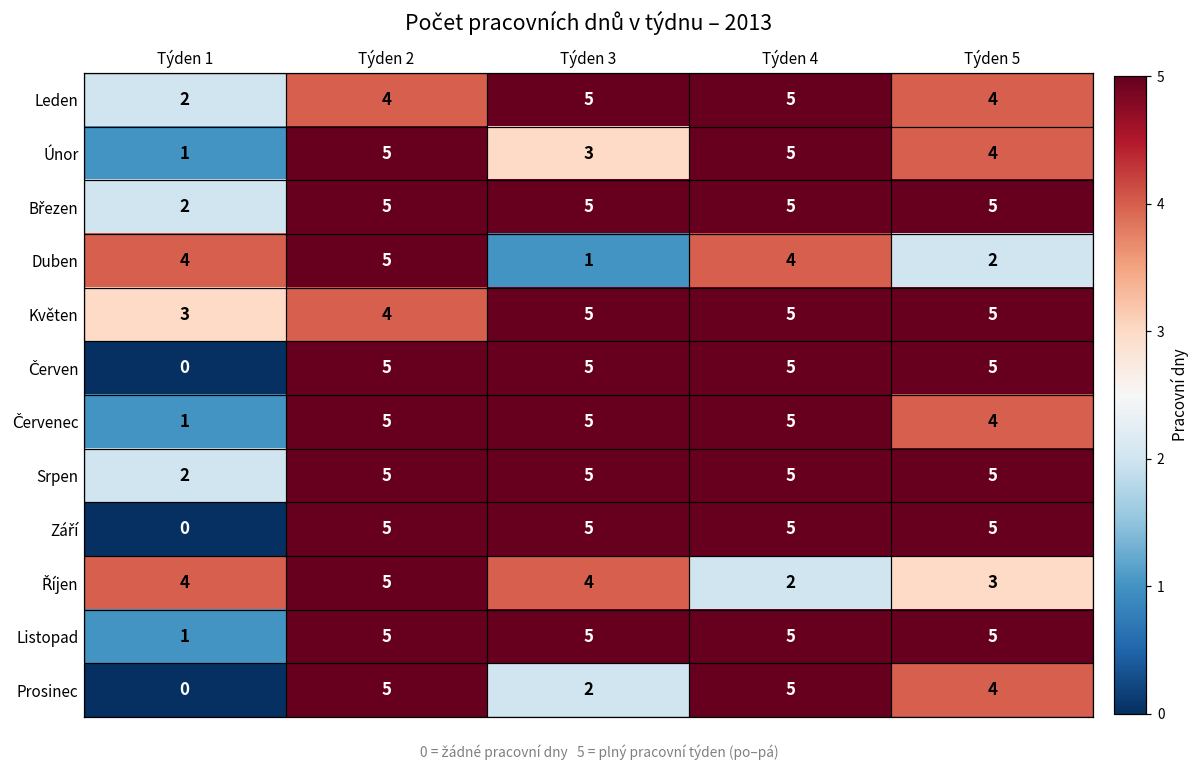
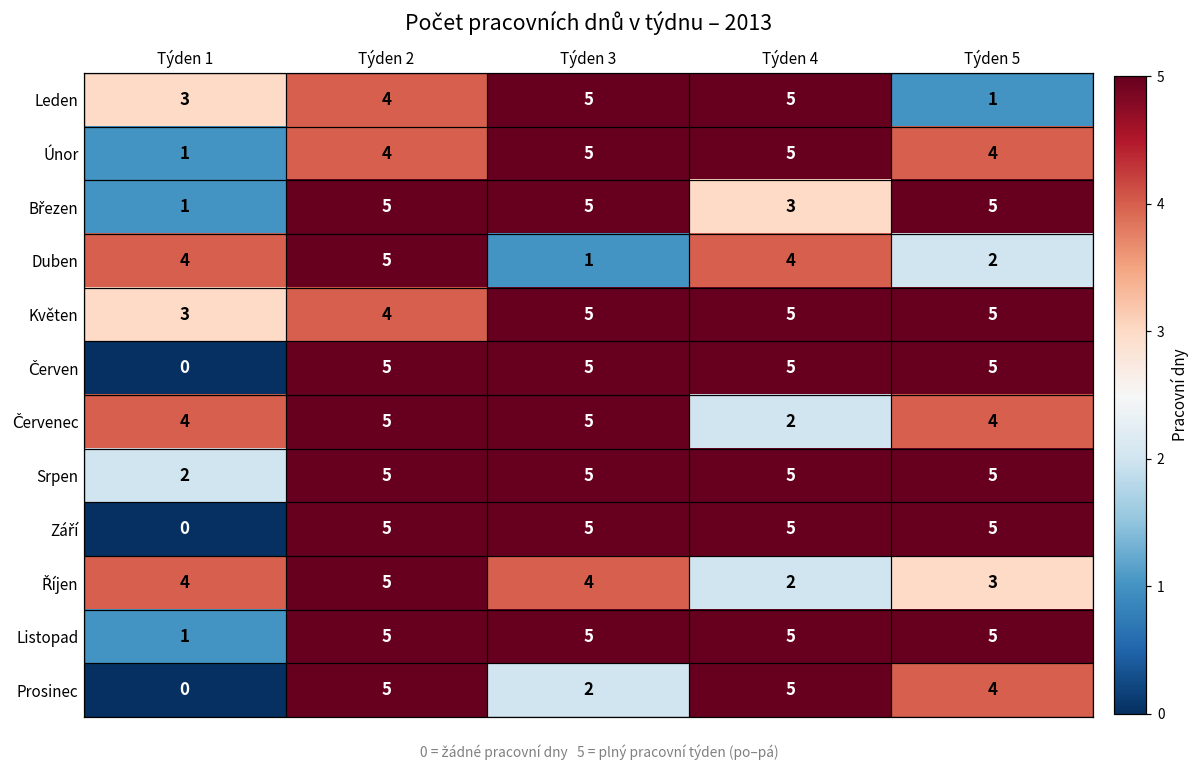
Leden, Týden 1: 2 -> 3
Leden, Týden 5: 4 -> 1
Únor, Týden 2: 5 -> 4
Únor, Týden 3: 3 -> 5
Březen, Týden 1: 2 -> 1
Březen, Týden 4: 5 -> 3
Červenec, Týden 1: 1 -> 4
Červenec, Týden 4: 5 -> 2
